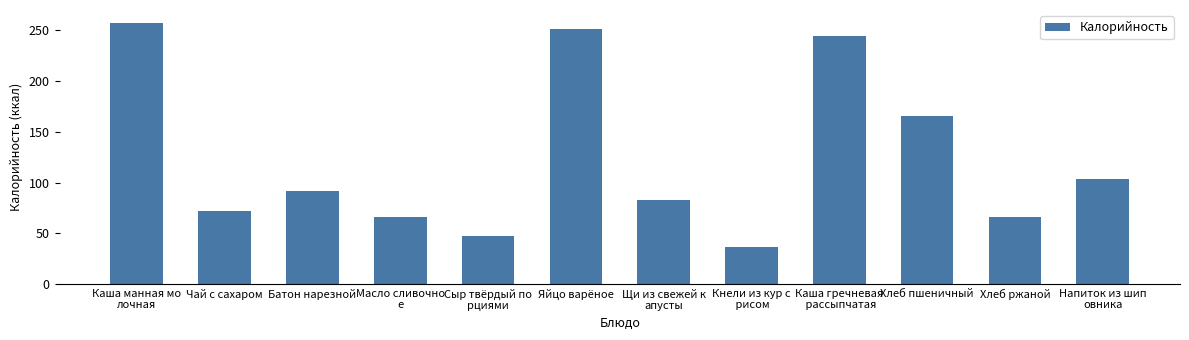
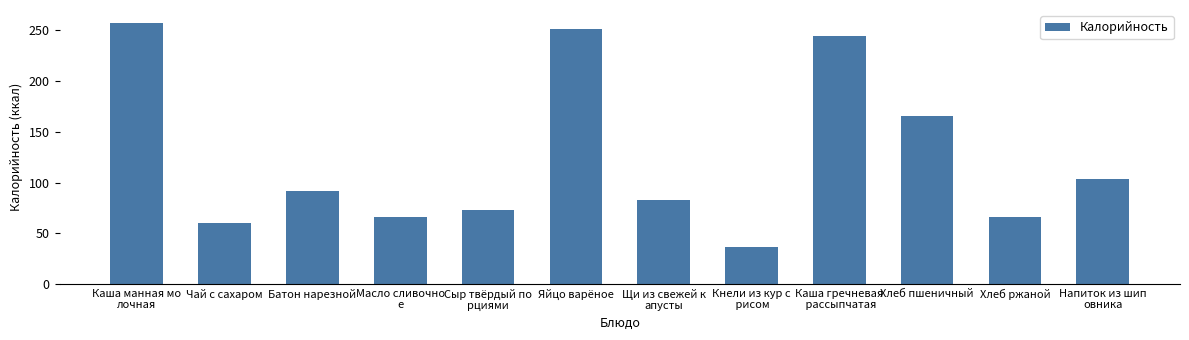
Чай с сахаром: 72 -> 60
Сыр твёрдый по рциями: 47 -> 73
